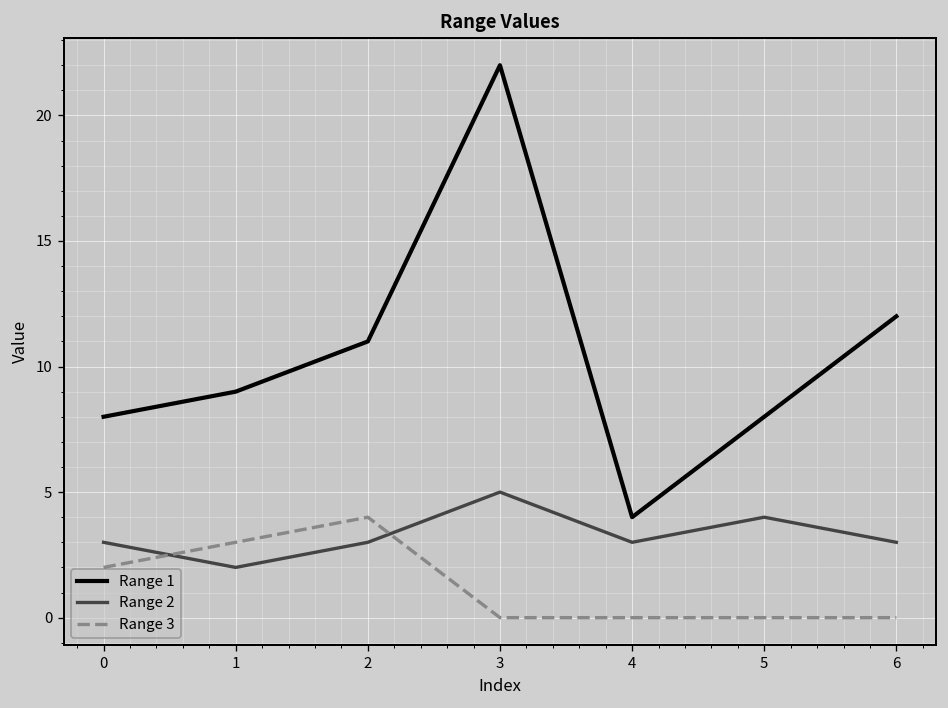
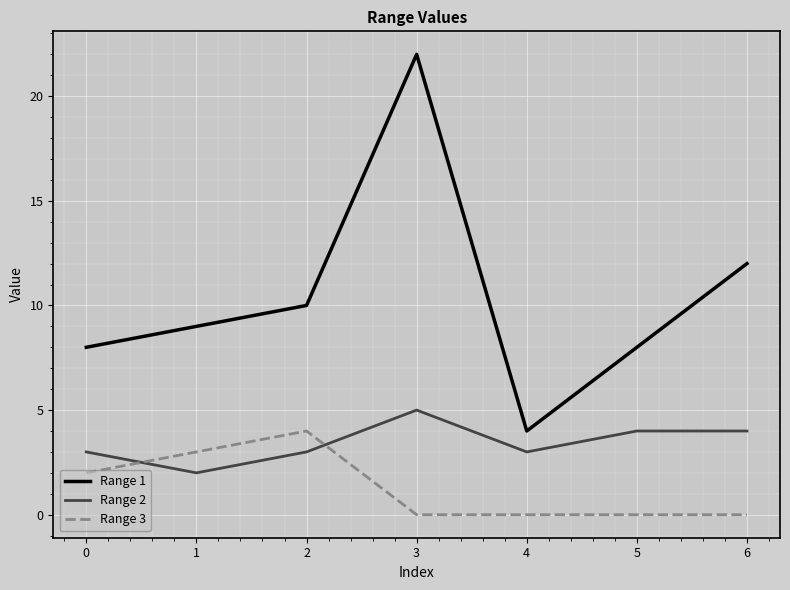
Range 1, 2: 11 -> 10
Range 2, 6: 3 -> 4
